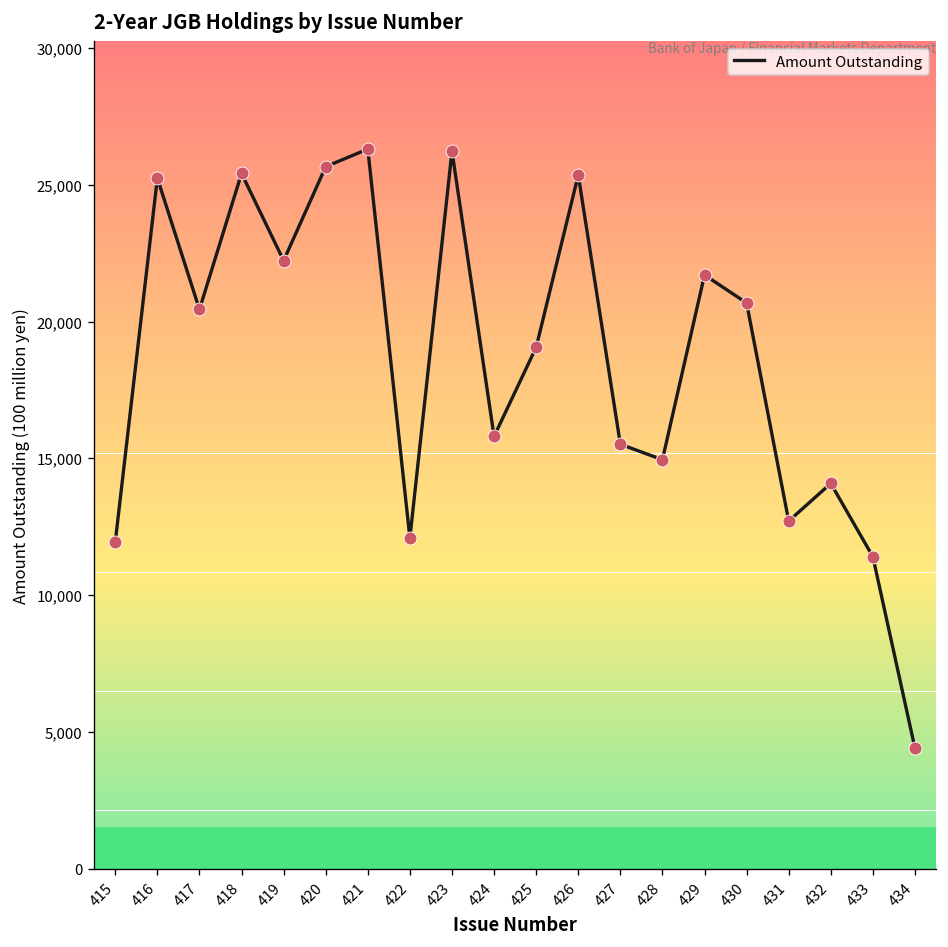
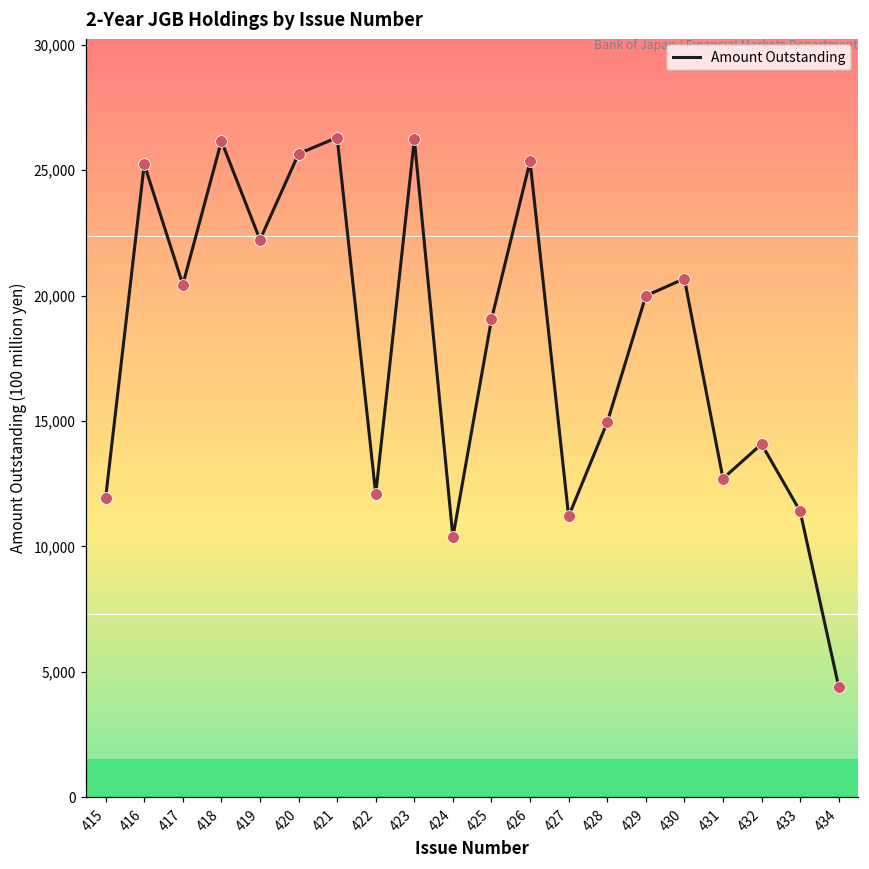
418: 25,400 -> 26,200
424: 15,800 -> 10,400
427: 15,500 -> 11,200
429: 21,700 -> 20,000
